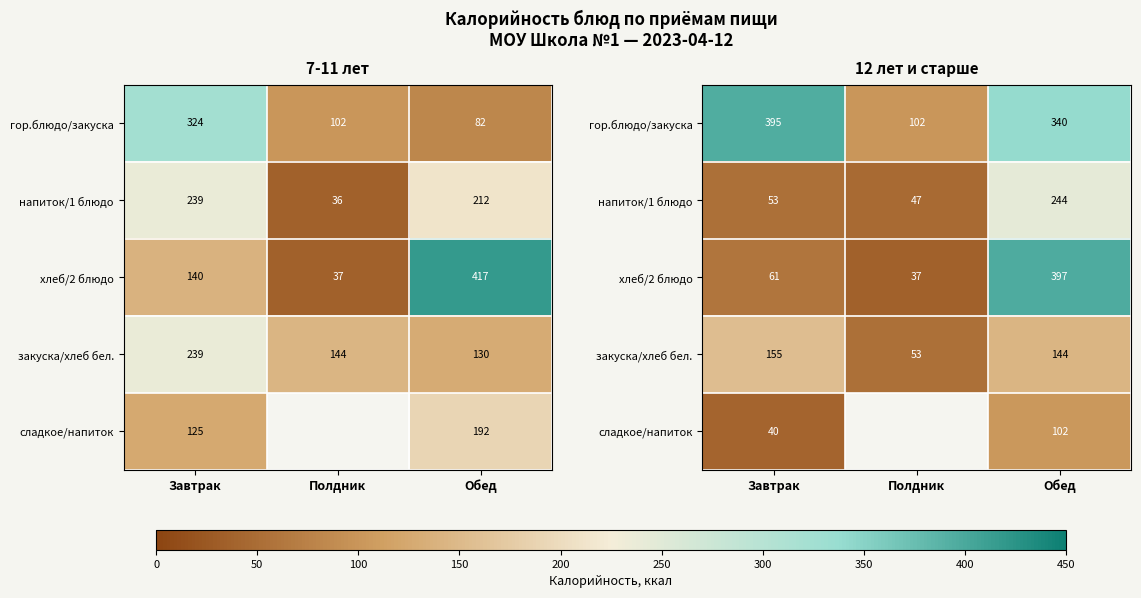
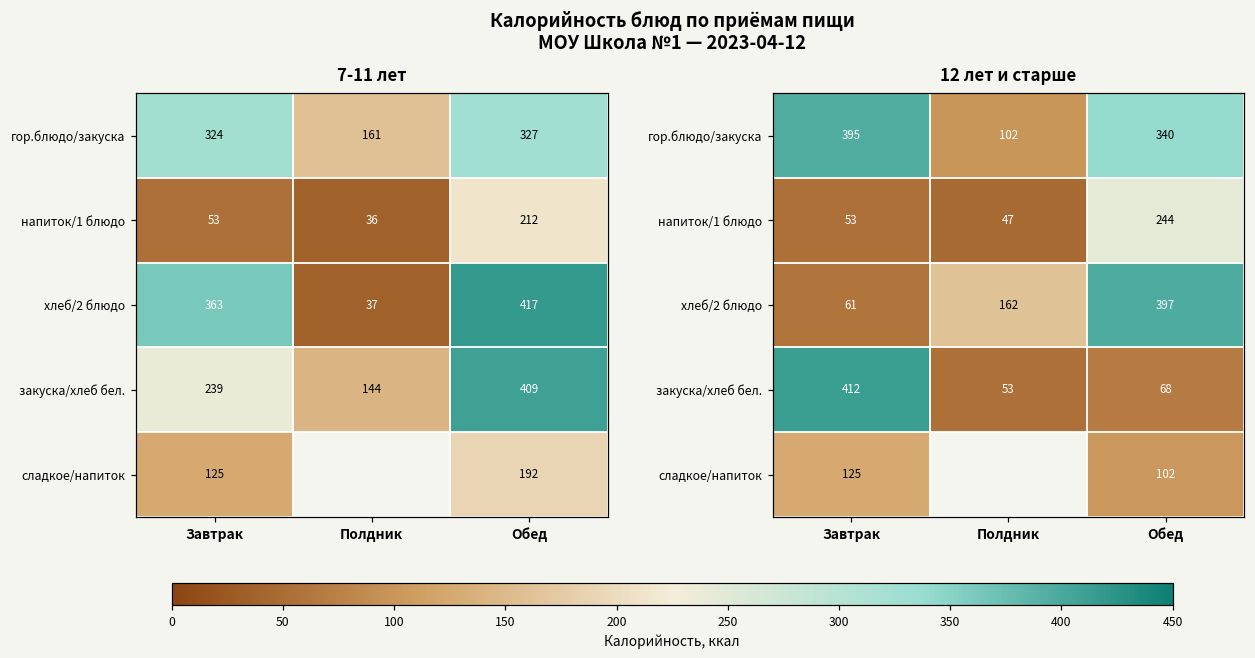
7-11 лет, гор.блюдо/закуска, Полдник: 102 -> 161
7-11 лет, гор.блюдо/закуска, Обед: 82 -> 327
7-11 лет, напиток/1 блюдо, Завтрак: 239 -> 53
7-11 лет, хлеб/2 блюдо, Завтрак: 140 -> 363
7-11 лет, закуска/хлеб бел., Обед: 130 -> 409
12 лет и старше, хлеб/2 блюдо, Полдник: 37 -> 162
12 лет и старше, закуска/хлеб бел., Завтрак: 155 -> 412
12 лет и старше, закуска/хлеб бел., Обед: 144 -> 68
12 лет и старше, сладкое/напиток, Завтрак: 40 -> 125
